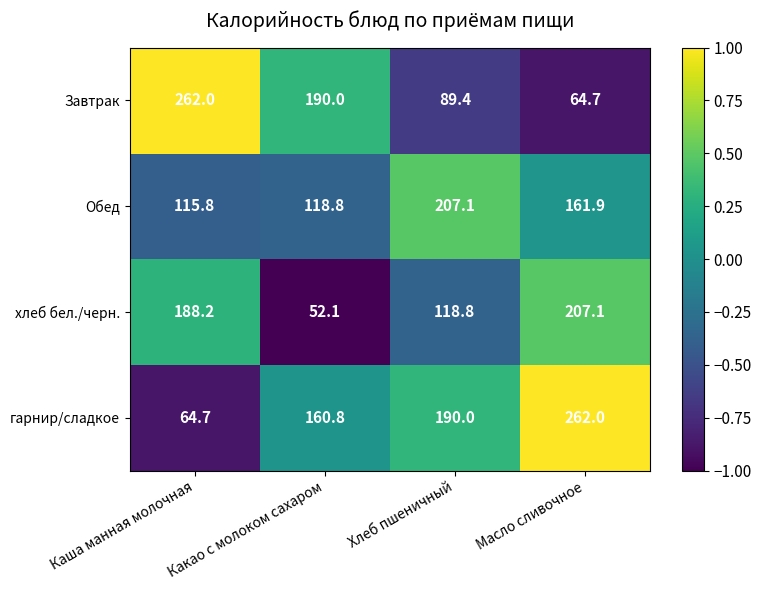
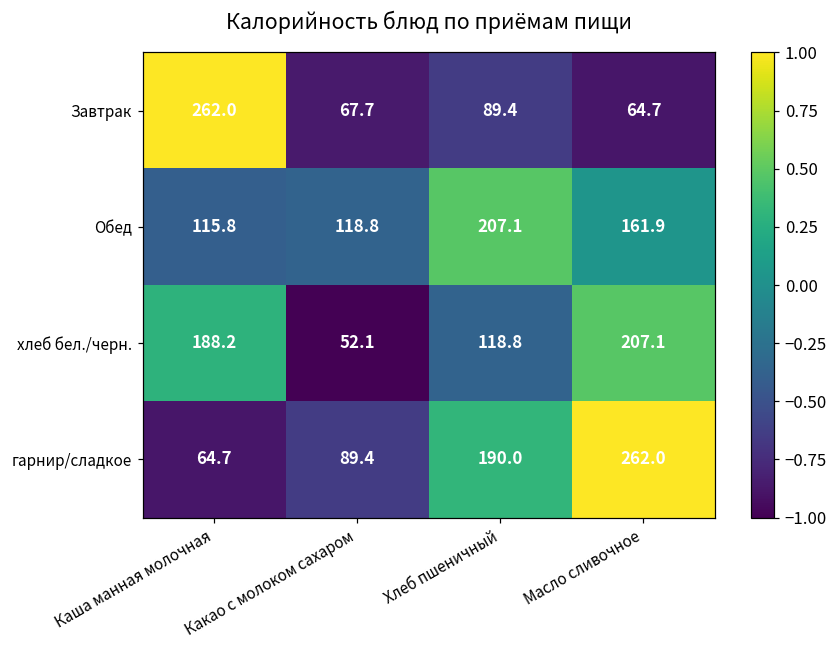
Завтрак, Какао с молоком сахаром: 190.0 -> 67.7
гарнир/сладкое, Какао с молоком сахаром: 160.8 -> 89.4
